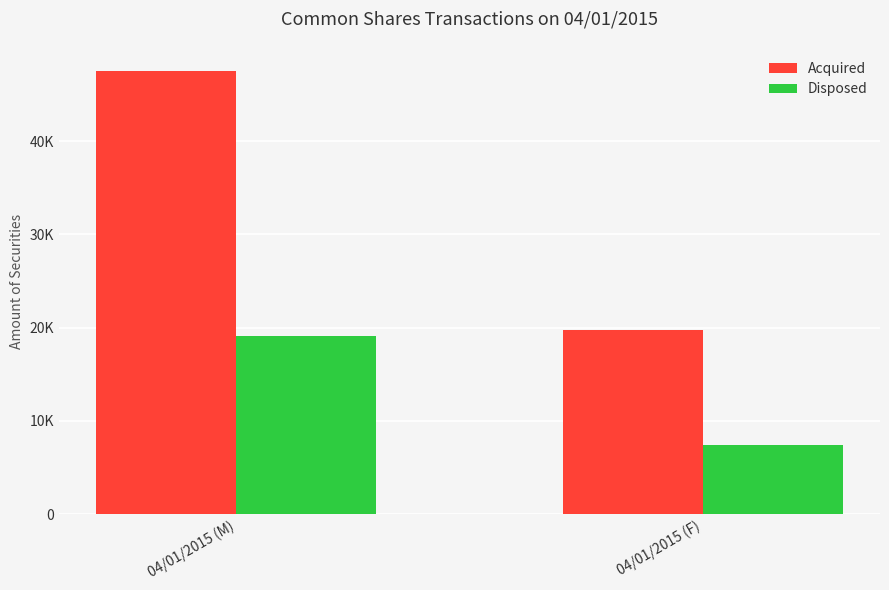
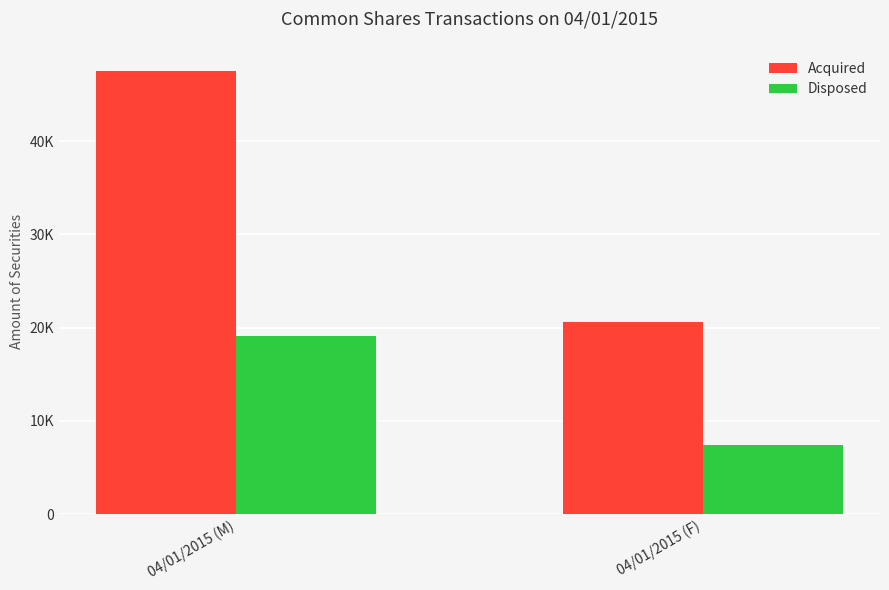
Acquired, 04/01/2015 (F): 20000 -> 21000
